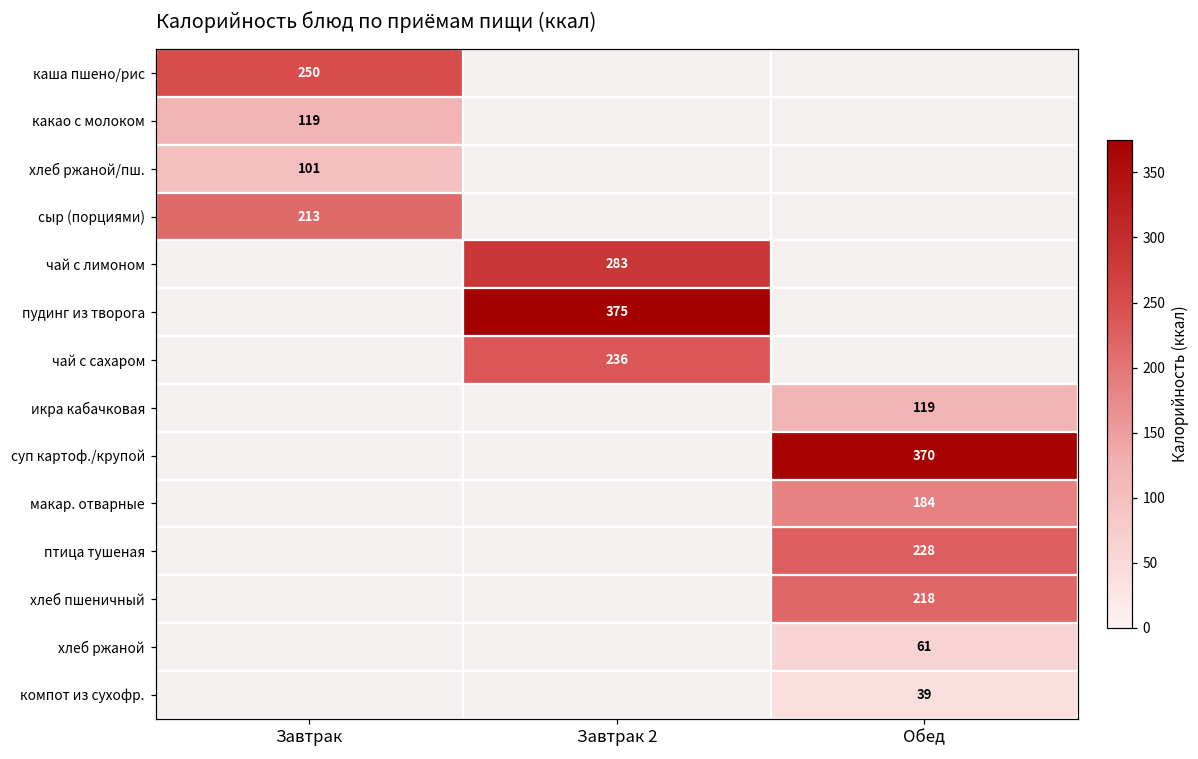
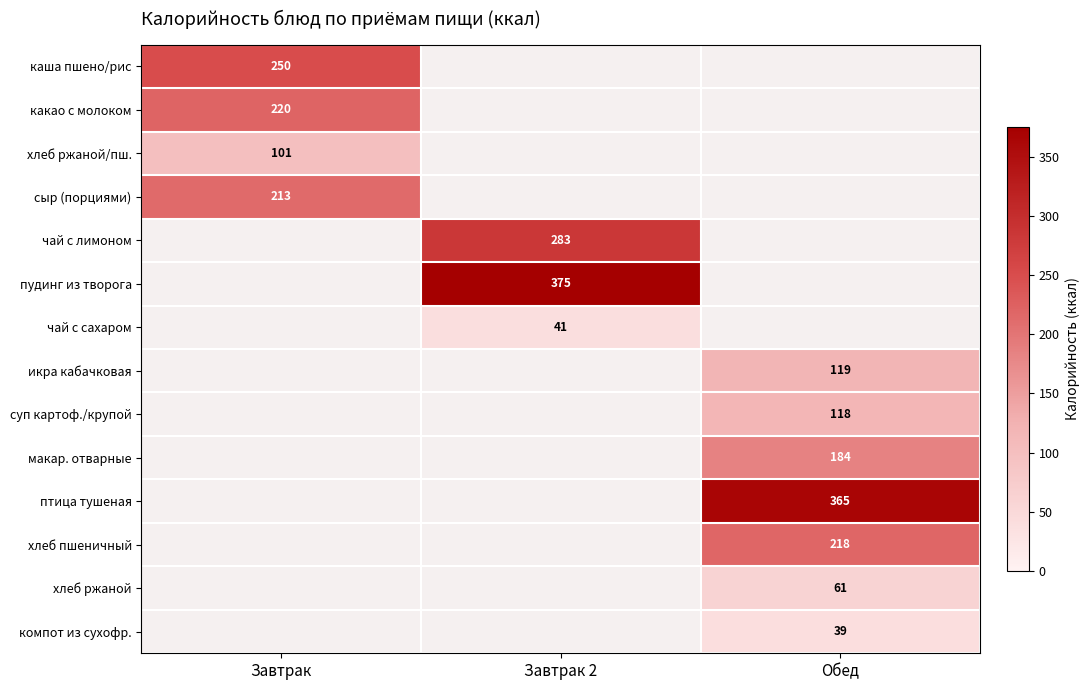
какао с молоком, Завтрак: 119 -> 220
чай с сахаром, Завтрак 2: 236 -> 41
суп картоф./крупой, Обед: 370 -> 118
птица тушеная, Обед: 228 -> 365
